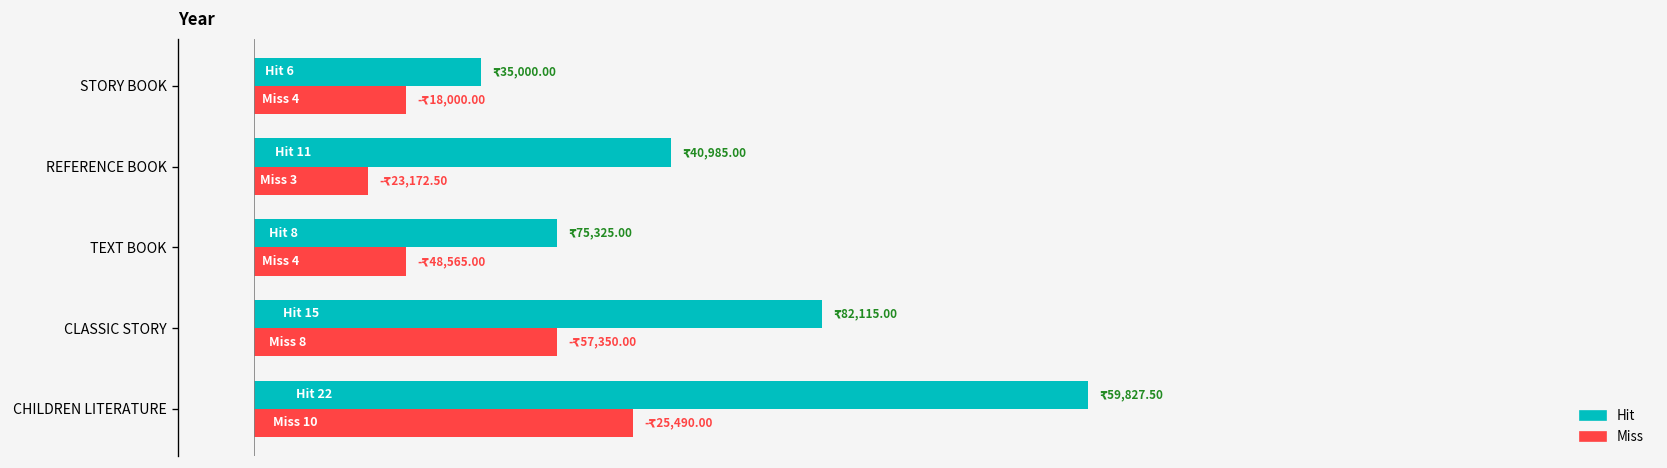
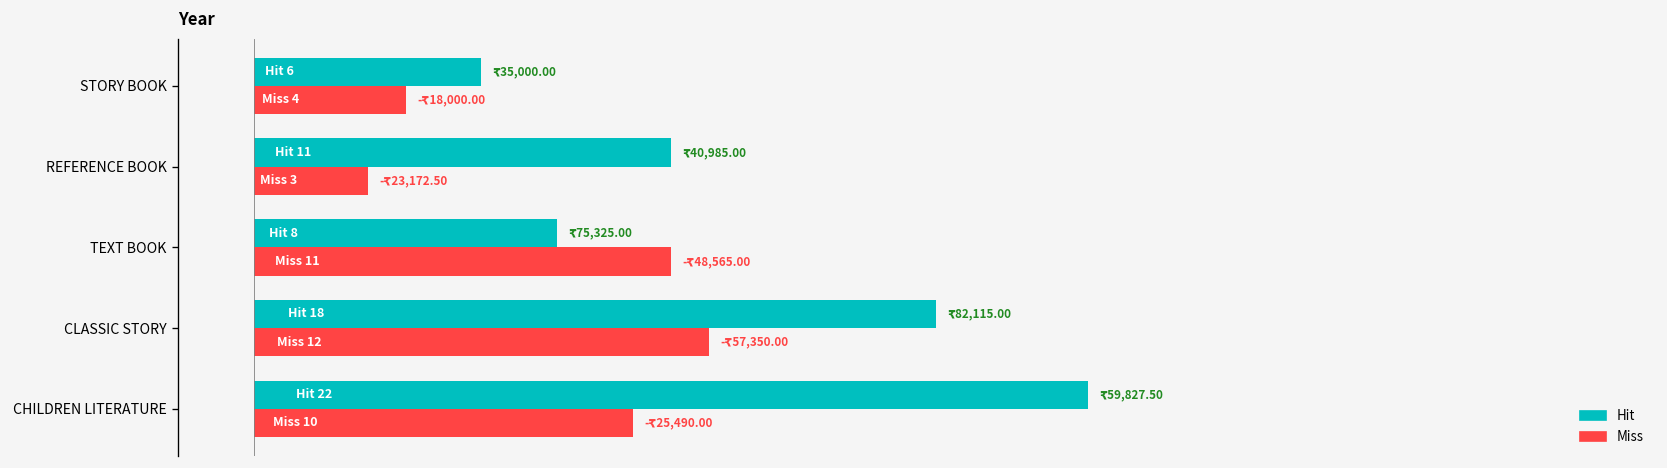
Miss, TEXT BOOK: 4 -> 11
Hit, CLASSIC STORY: 15 -> 18
Miss, CLASSIC STORY: 8 -> 12
